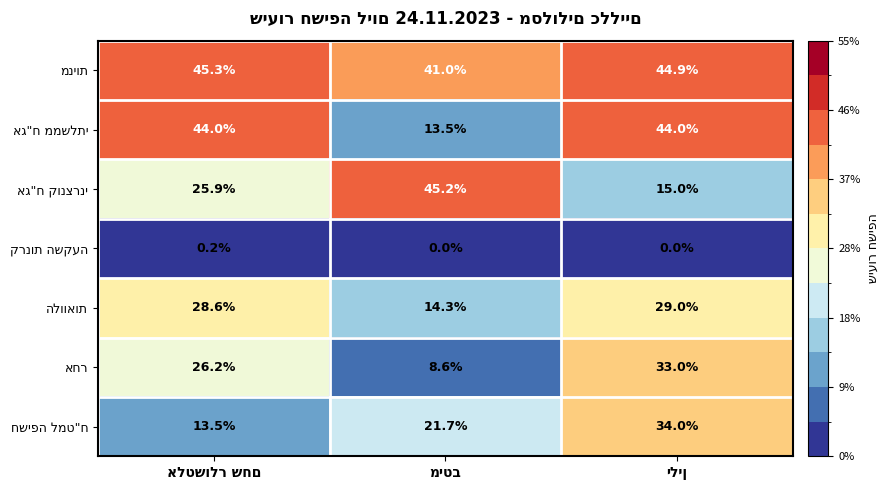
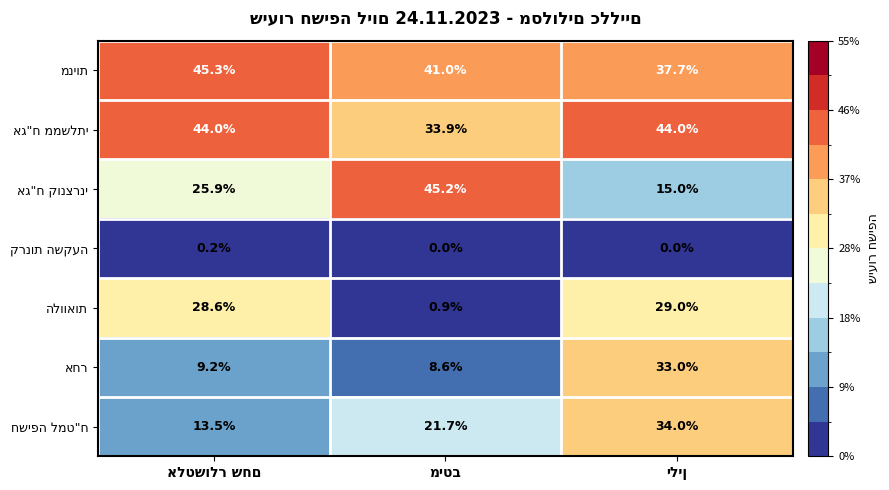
מניות, ילין: 44.9% -> 37.7%
אג"ח ממשלתי, מיטב: 13.5% -> 33.9%
הלוואות, מיטב: 14.3% -> 0.9%
אחר, אלטשולר שחם: 26.2% -> 9.2%
